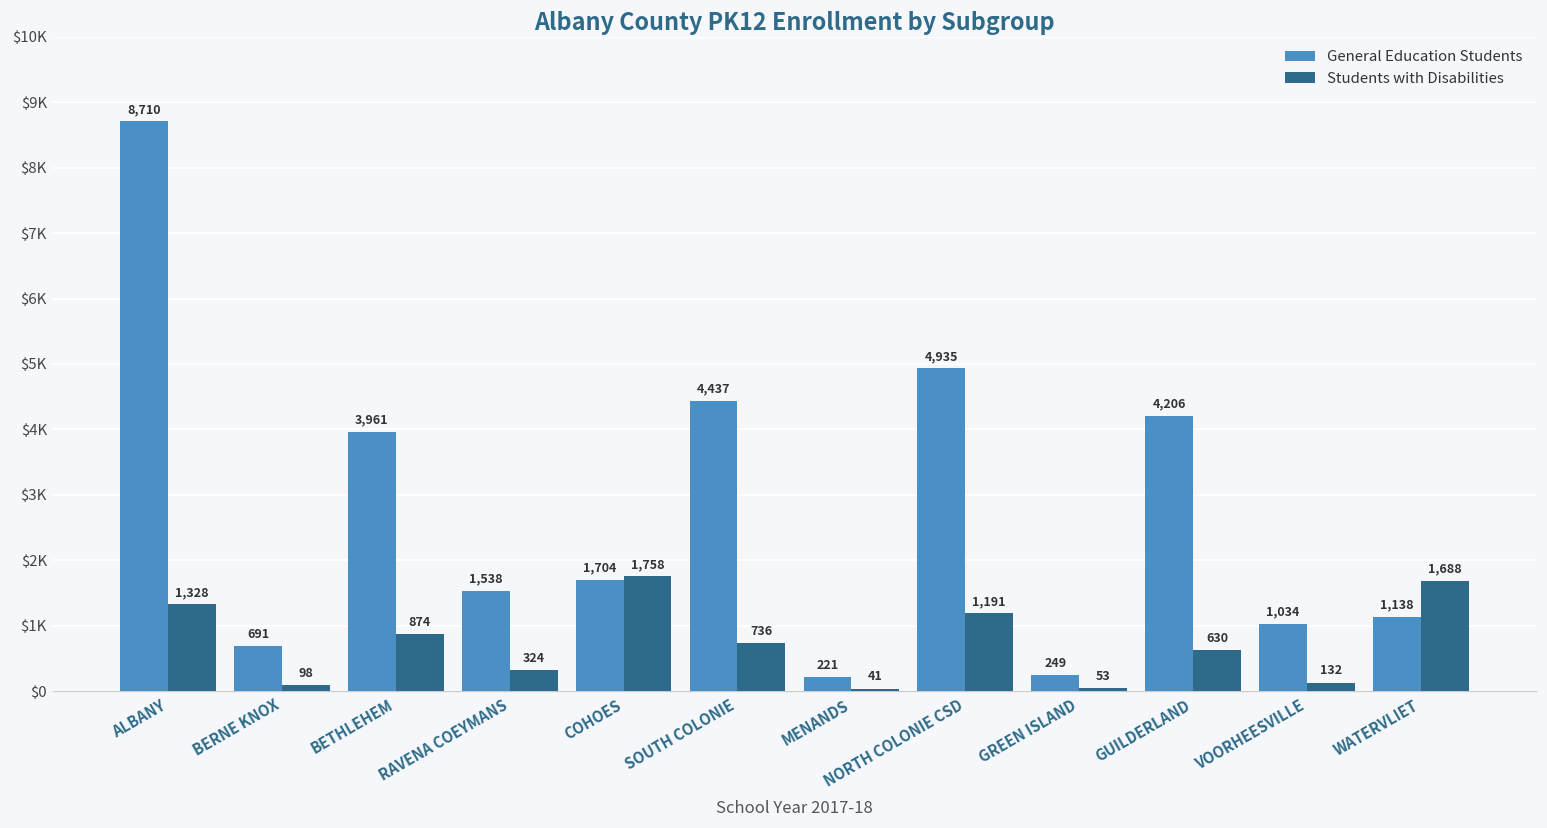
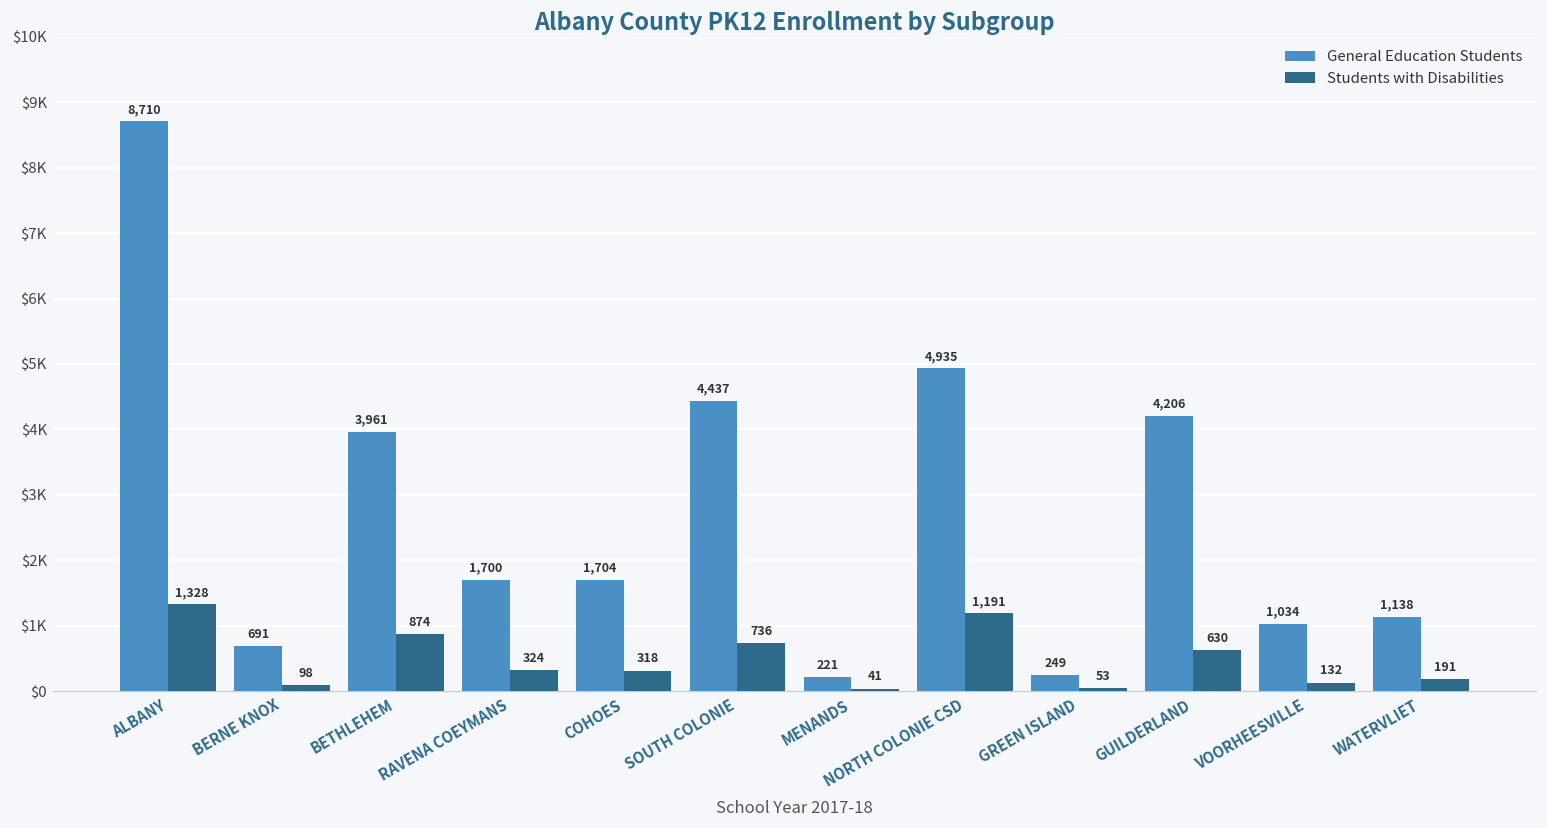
General Education Students, RAVENA COEYMANS: 1,538 -> 1,700
Students with Disabilities, COHOES: 1,758 -> 318
Students with Disabilities, WATERVLIET: 1,688 -> 191
